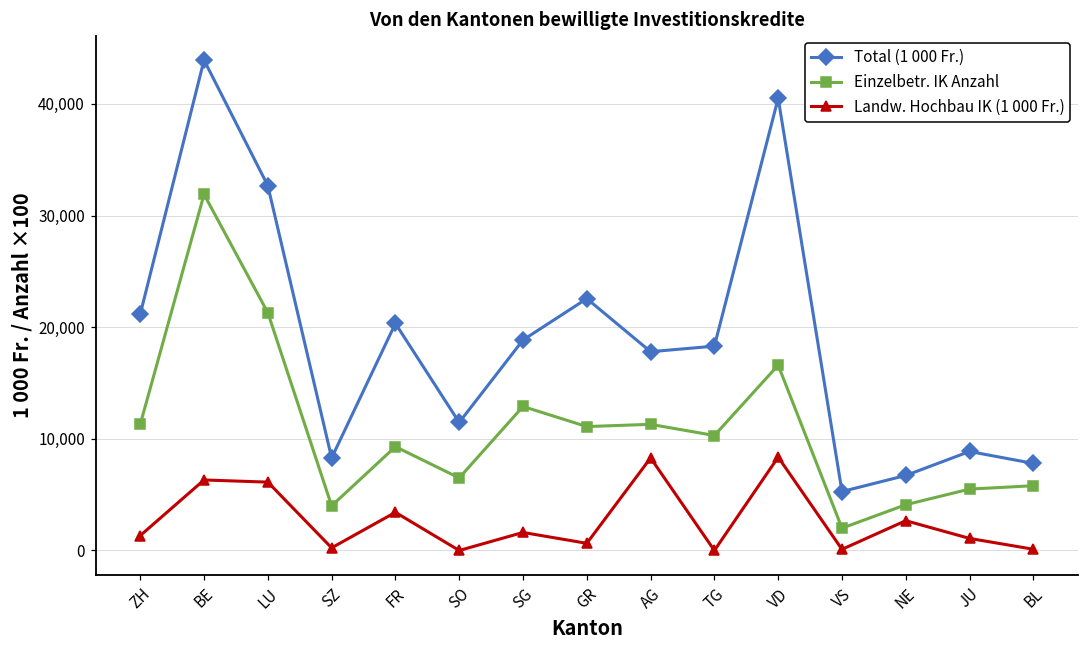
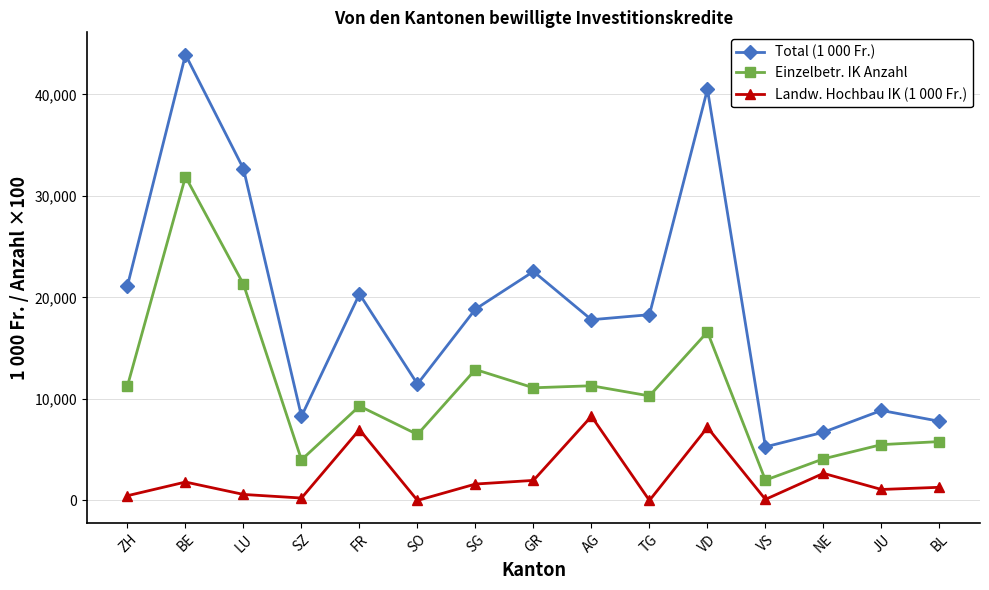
Landw. Hochbau IK (1 000 Fr.), ZH: 1,300 -> 500
Landw. Hochbau IK (1 000 Fr.), BE: 6,300 -> 1,800
Landw. Hochbau IK (1 000 Fr.), LU: 6,100 -> 600
Landw. Hochbau IK (1 000 Fr.), FR: 3,400 -> 7,000
Landw. Hochbau IK (1 000 Fr.), GR: 600 -> 2,000
Landw. Hochbau IK (1 000 Fr.), VD: 8,400 -> 7,200
Landw. Hochbau IK (1 000 Fr.), BL: 100 -> 1,300
